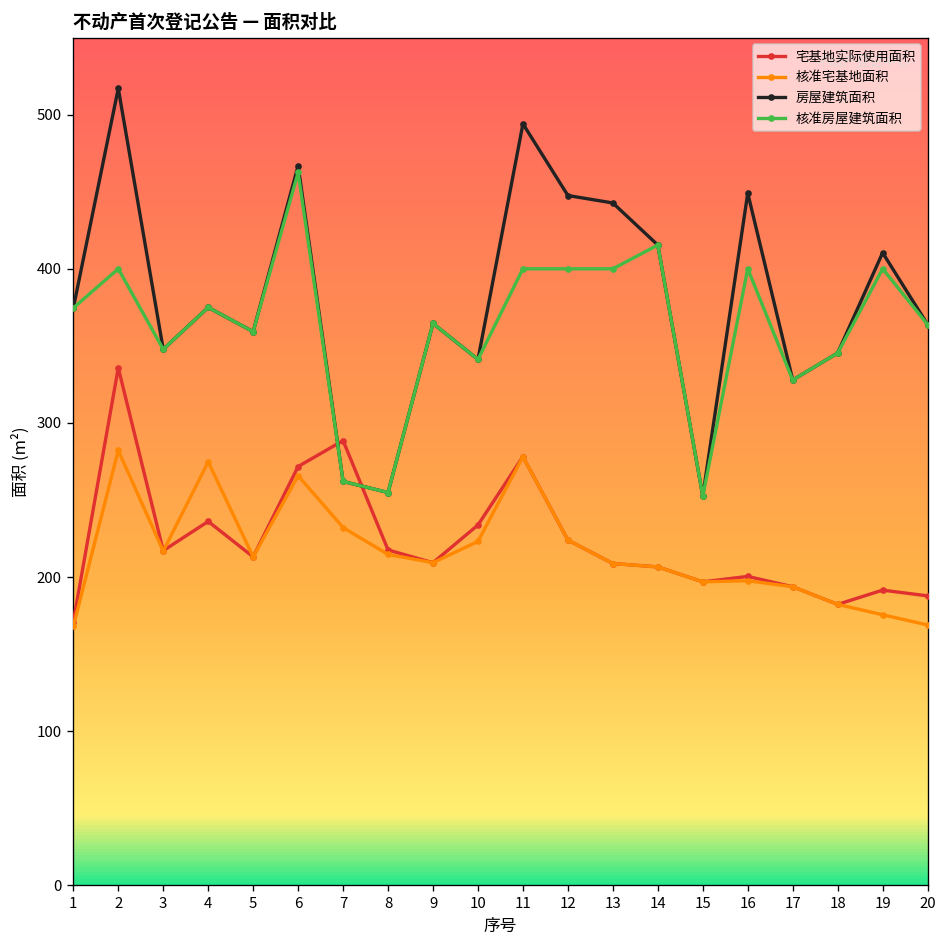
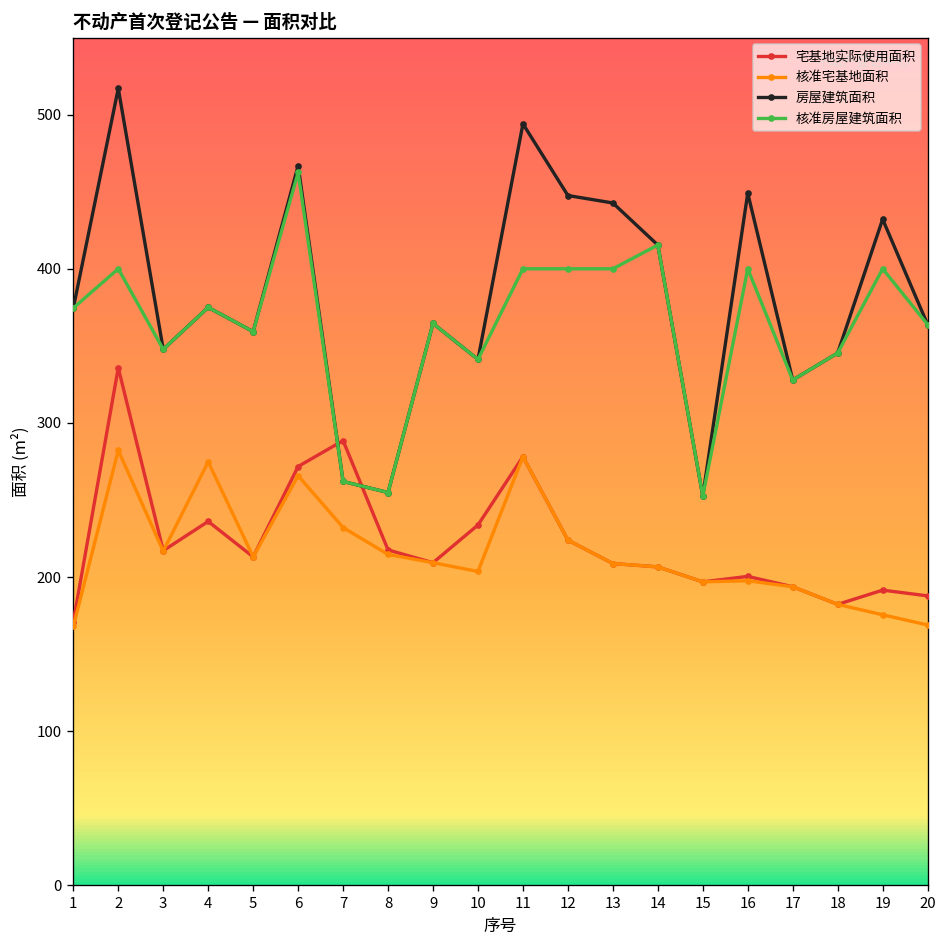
核准宅基地面积, 10: 223 -> 204
房屋建筑面积, 19: 410 -> 432
